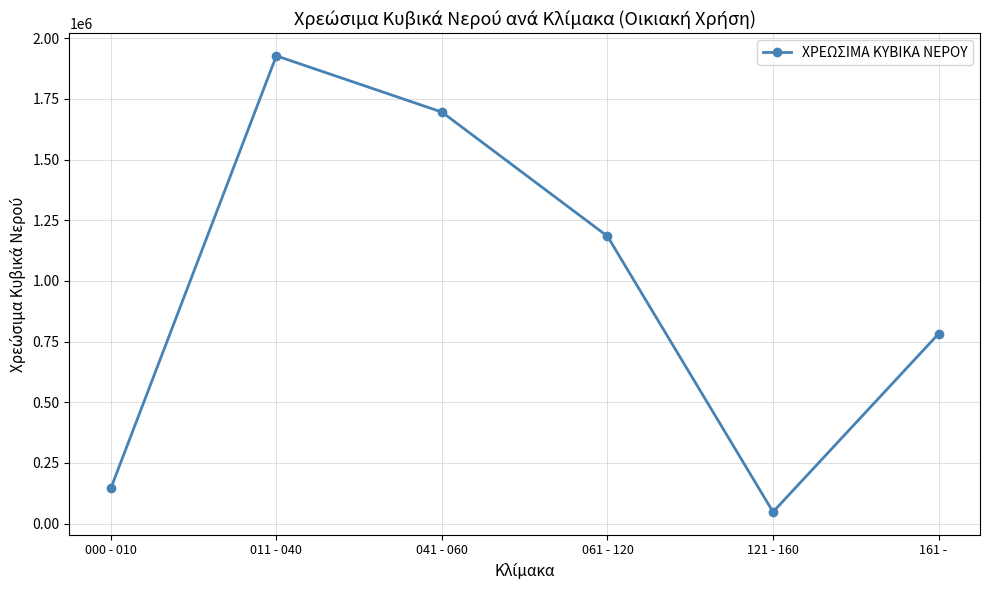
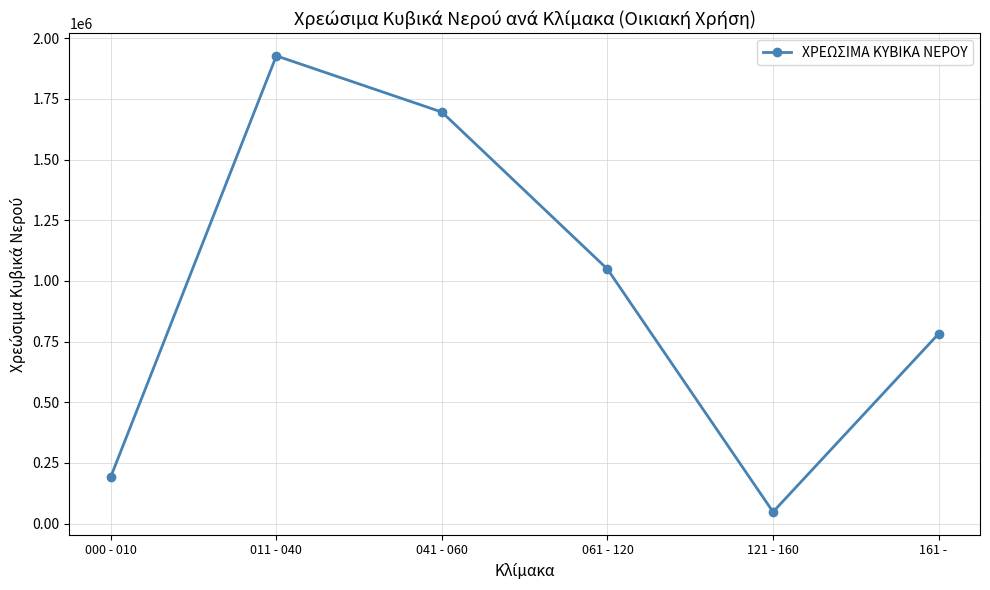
000 - 010: 140000 -> 190000
061 - 120: 1180000 -> 1050000
